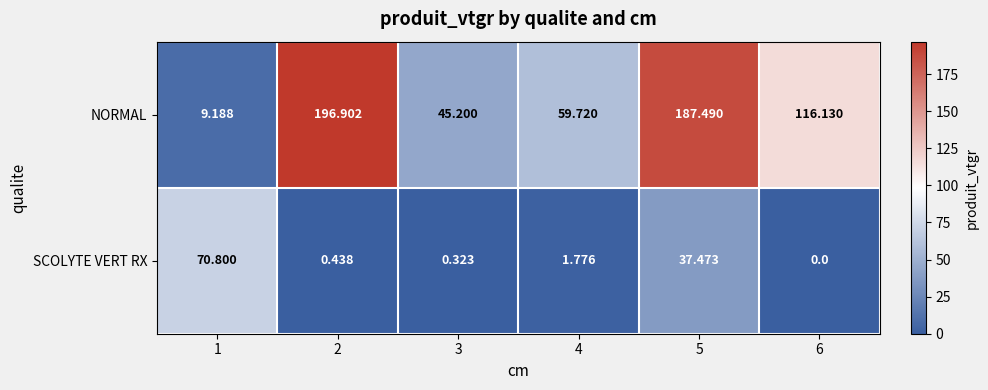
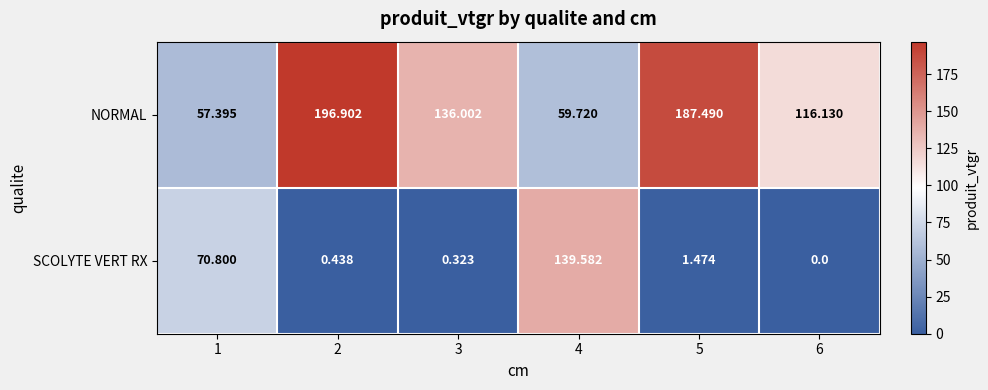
NORMAL, 1: 9.188 -> 57.395
NORMAL, 3: 45.200 -> 136.002
SCOLYTE VERT RX, 4: 1.776 -> 139.582
SCOLYTE VERT RX, 5: 37.473 -> 1.474
